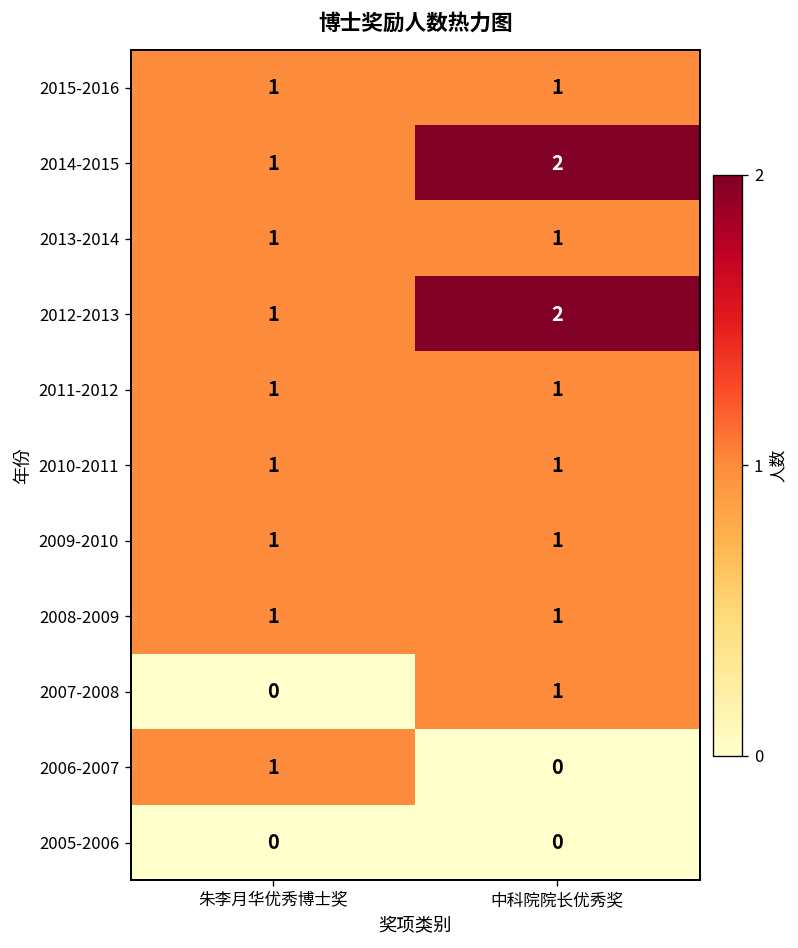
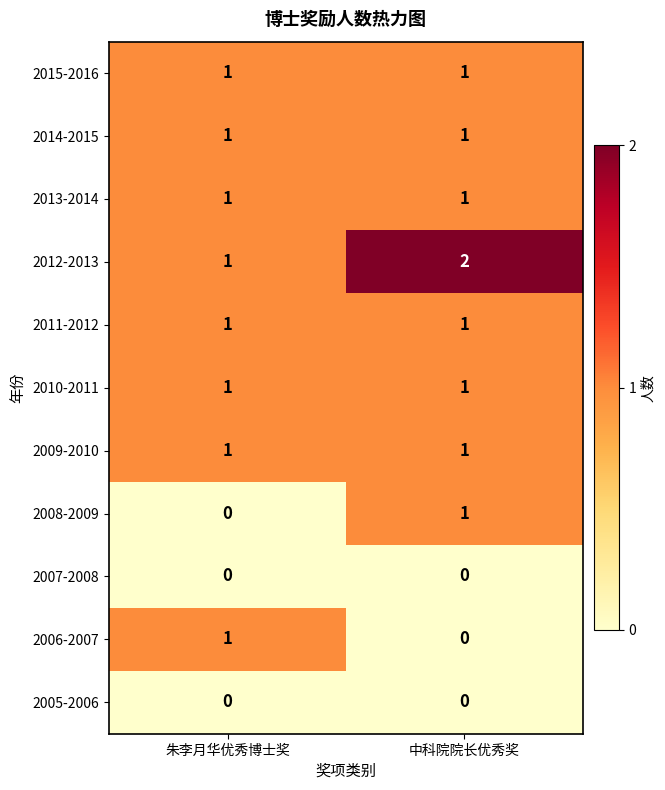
2014-2015, 中科院院长优秀奖: 2 -> 1
2008-2009, 朱李月华优秀博士奖: 1 -> 0
2007-2008, 中科院院长优秀奖: 1 -> 0
